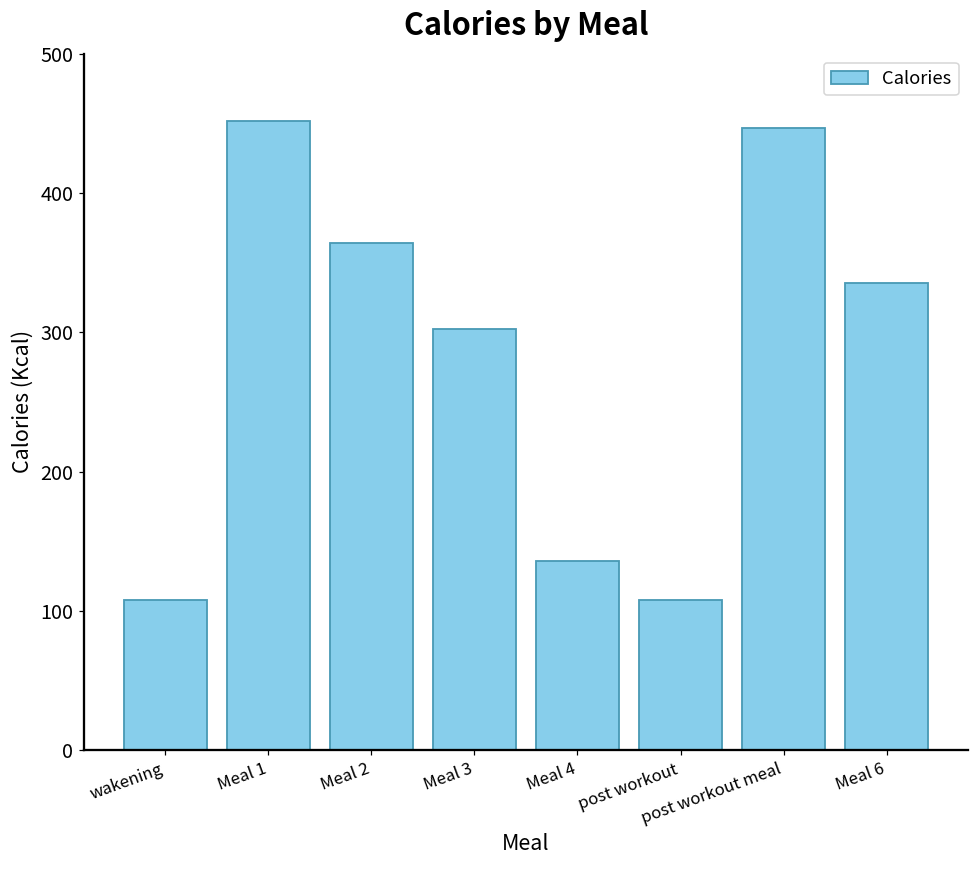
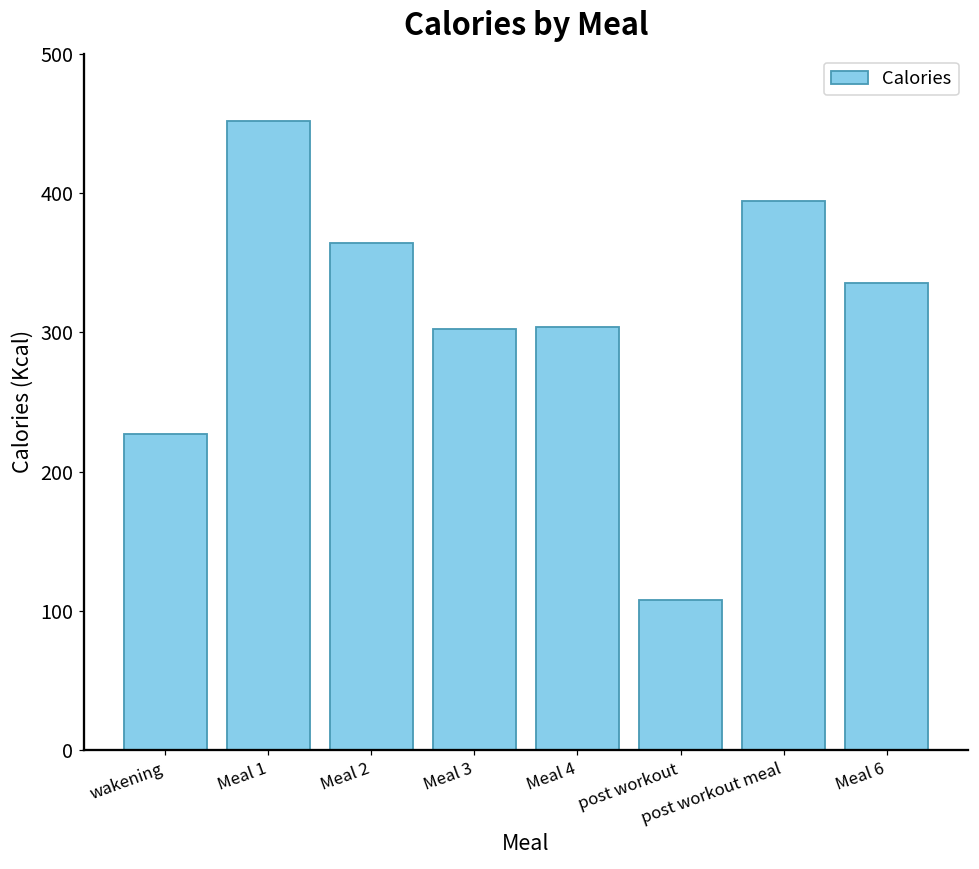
wakening: 108 -> 227
Meal 4: 136 -> 304
post workout meal: 447 -> 394
